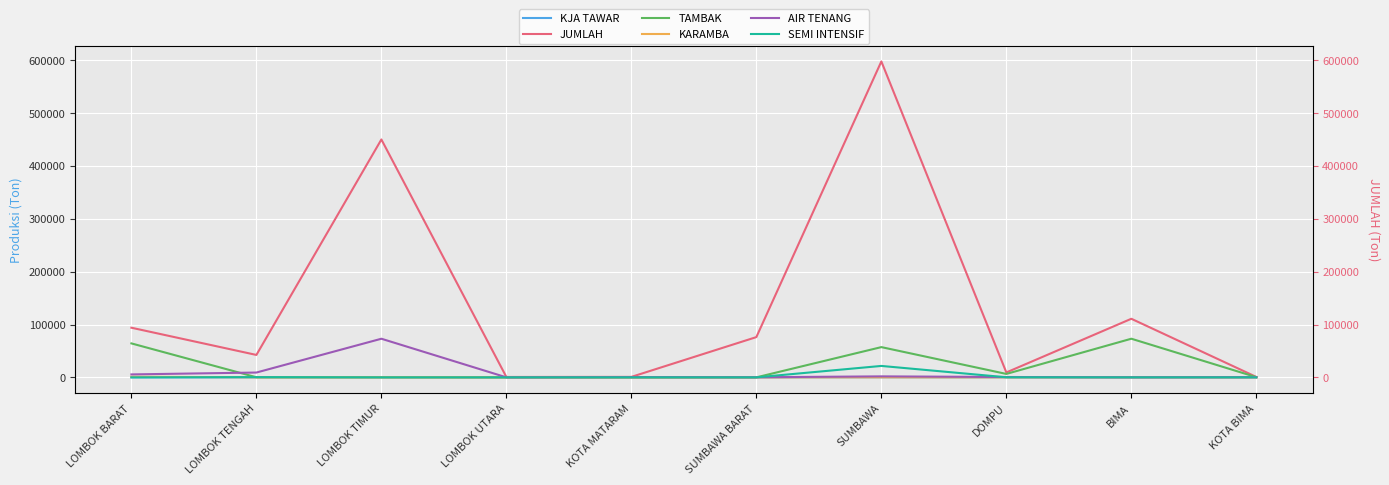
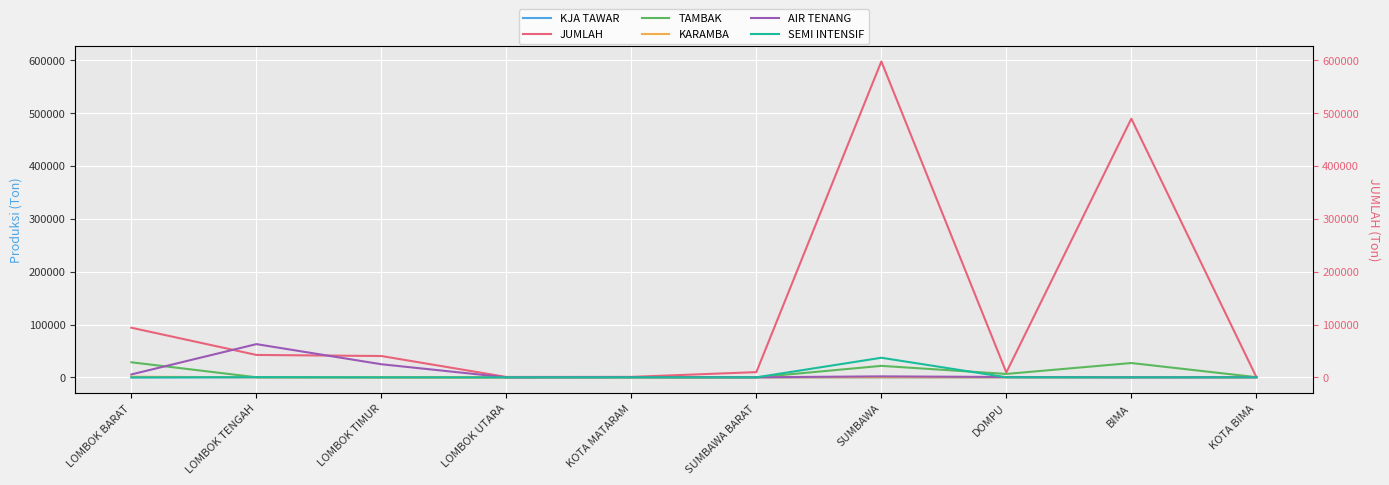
TAMBAK, LOMBOK BARAT: 60000 -> 30000
AIR TENANG, LOMBOK TENGAH: 10000 -> 60000
JUMLAH, LOMBOK TIMUR: 450000 -> 40000
AIR TENANG, LOMBOK TIMUR: 70000 -> 20000
JUMLAH, SUMBAWA BARAT: 80000 -> 10000
TAMBAK, SUMBAWA: 60000 -> 20000
SEMI INTENSIF, SUMBAWA: 20000 -> 40000
JUMLAH, BIMA: 110000 -> 490000
TAMBAK, BIMA: 70000 -> 30000
